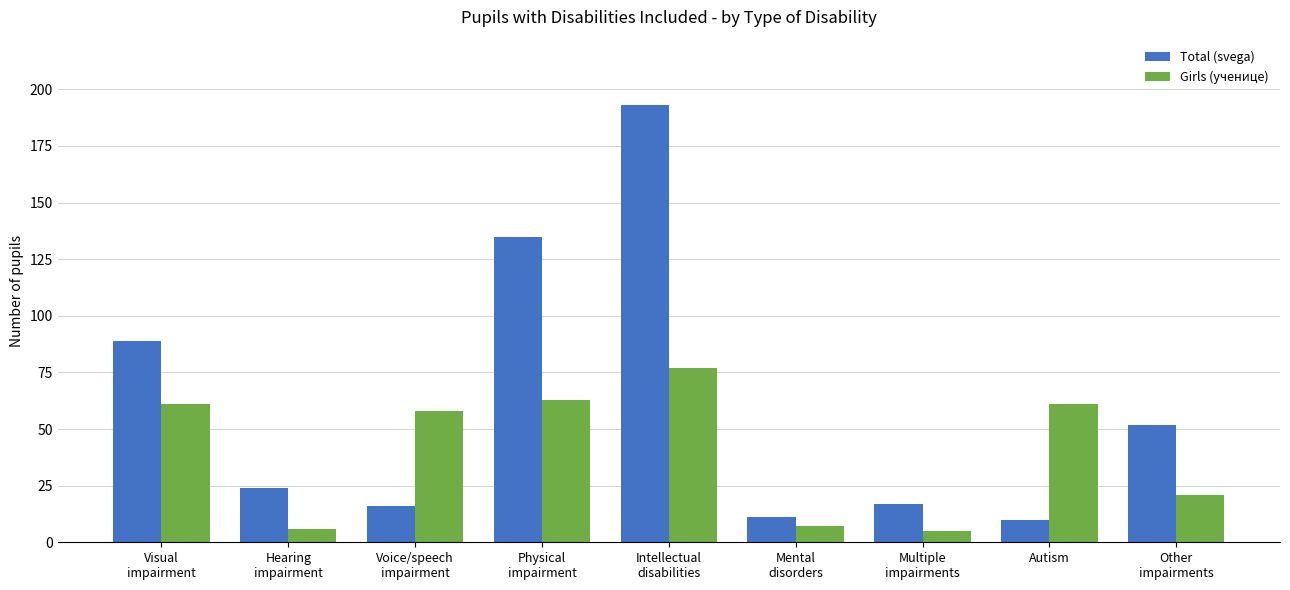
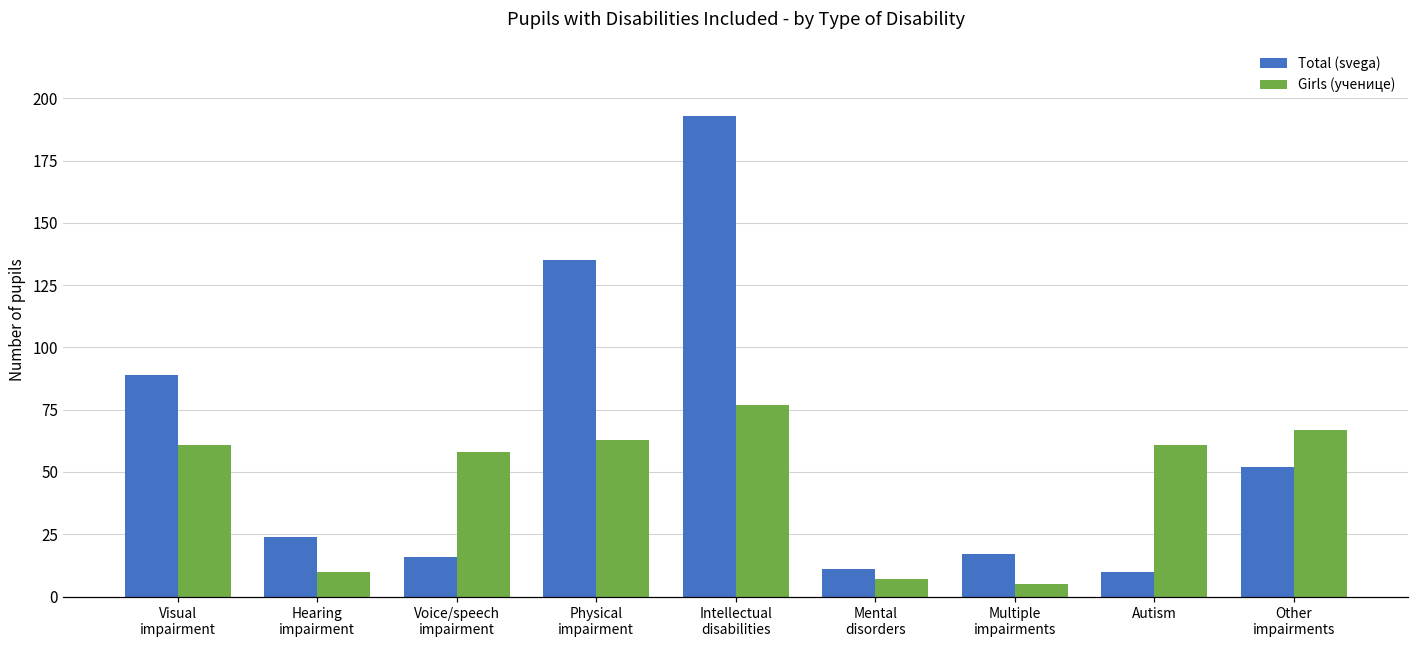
Girls (ученице), Hearing impairment: 6 -> 10
Girls (ученице), Other impairments: 21 -> 67
